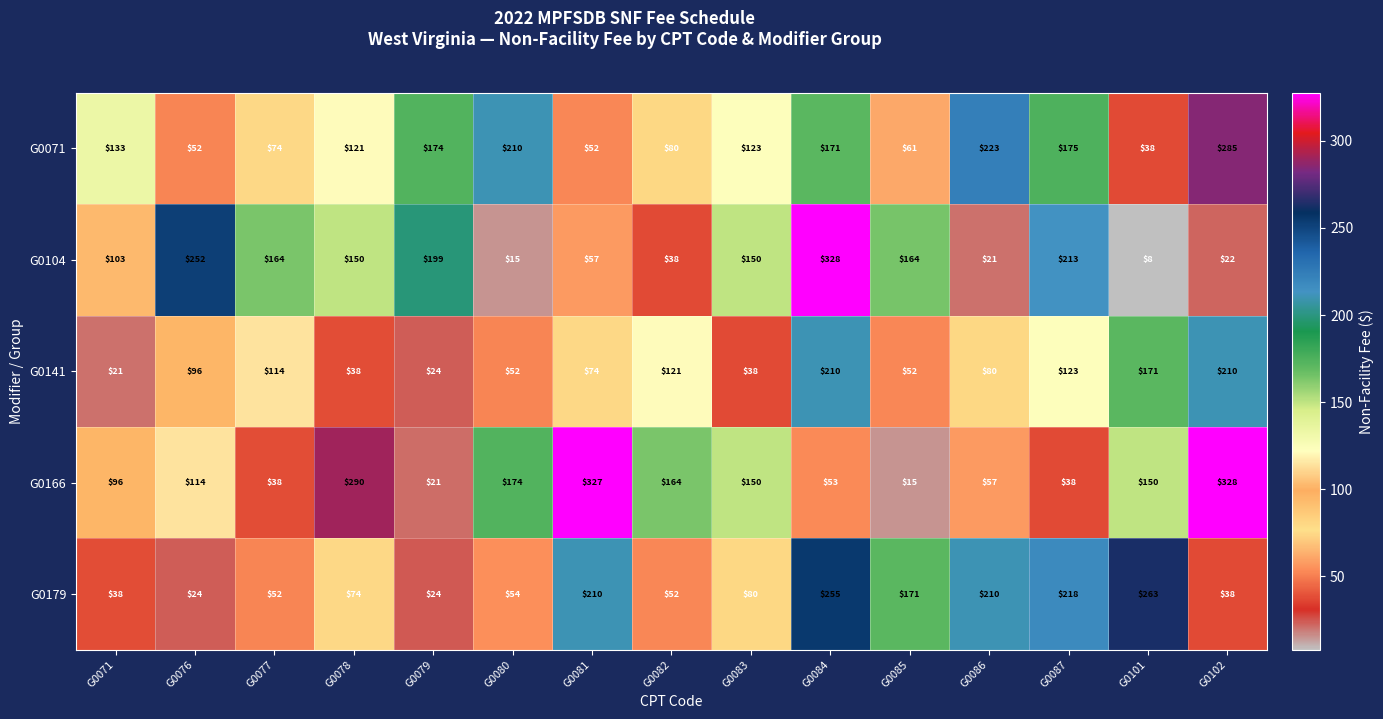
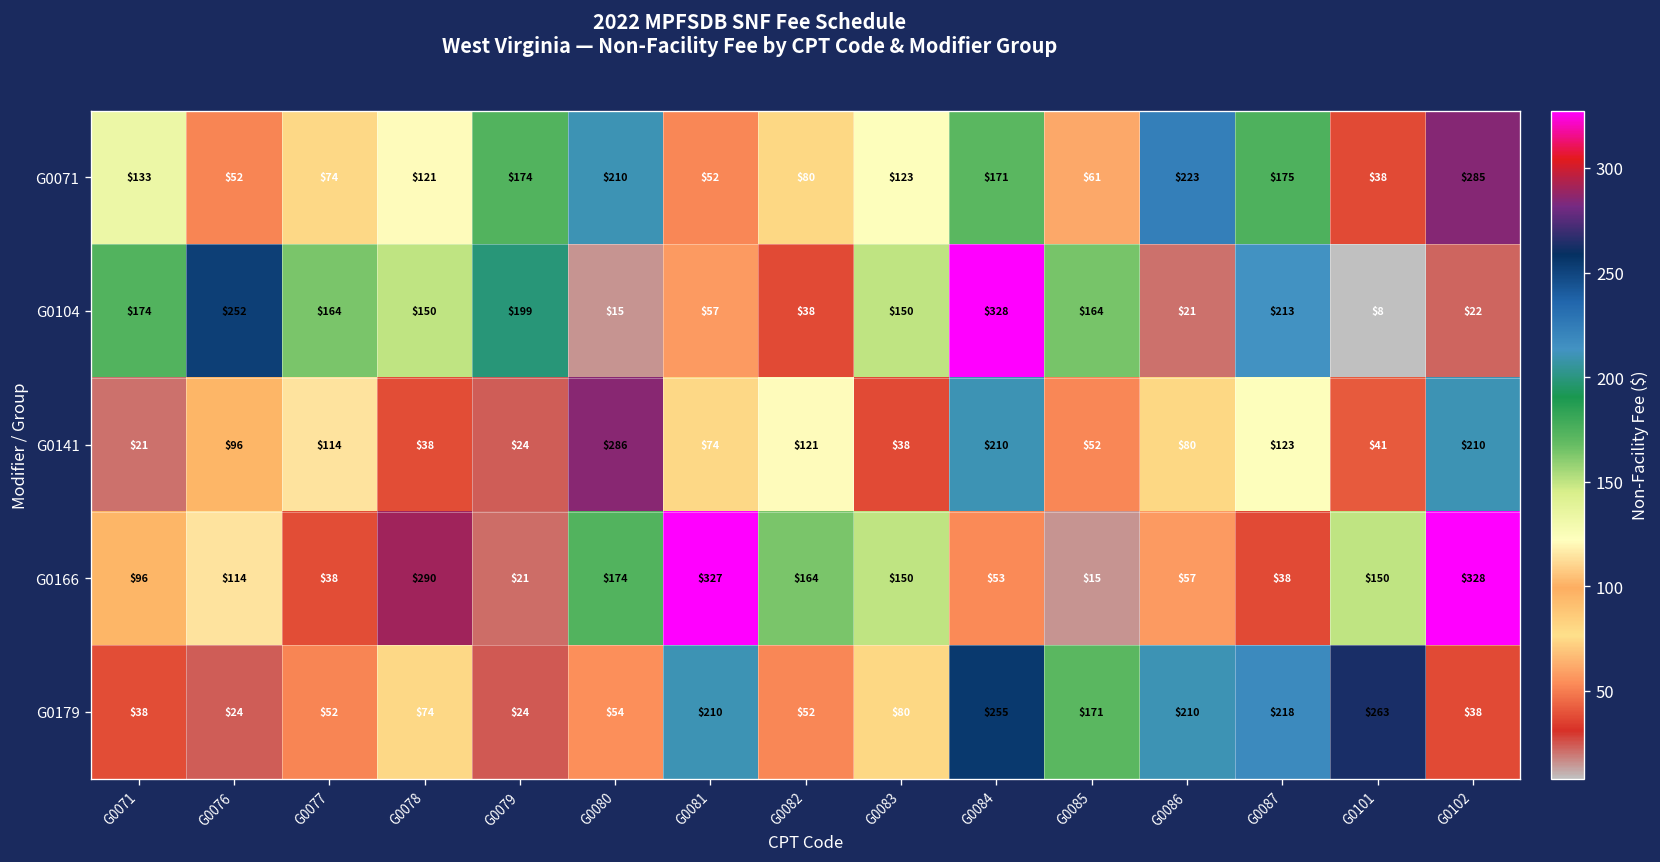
G0104, G0071: $103 -> $174
G0141, G0080: $52 -> $286
G0141, G0101: $171 -> $41
